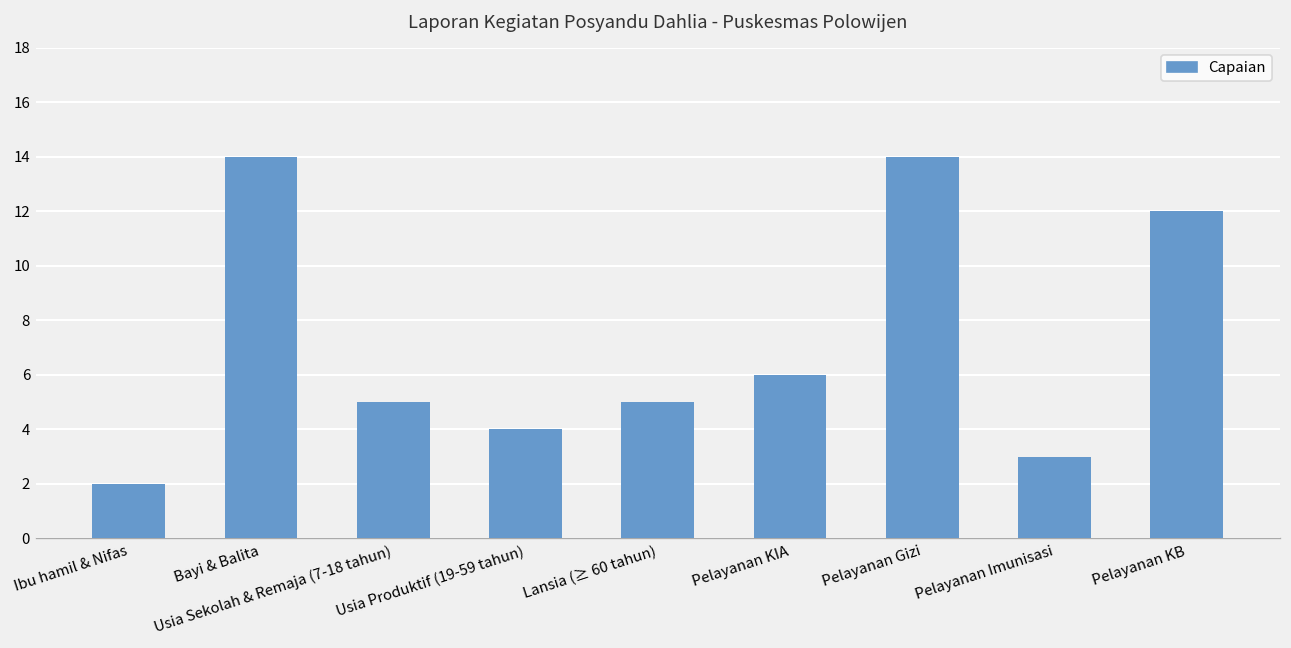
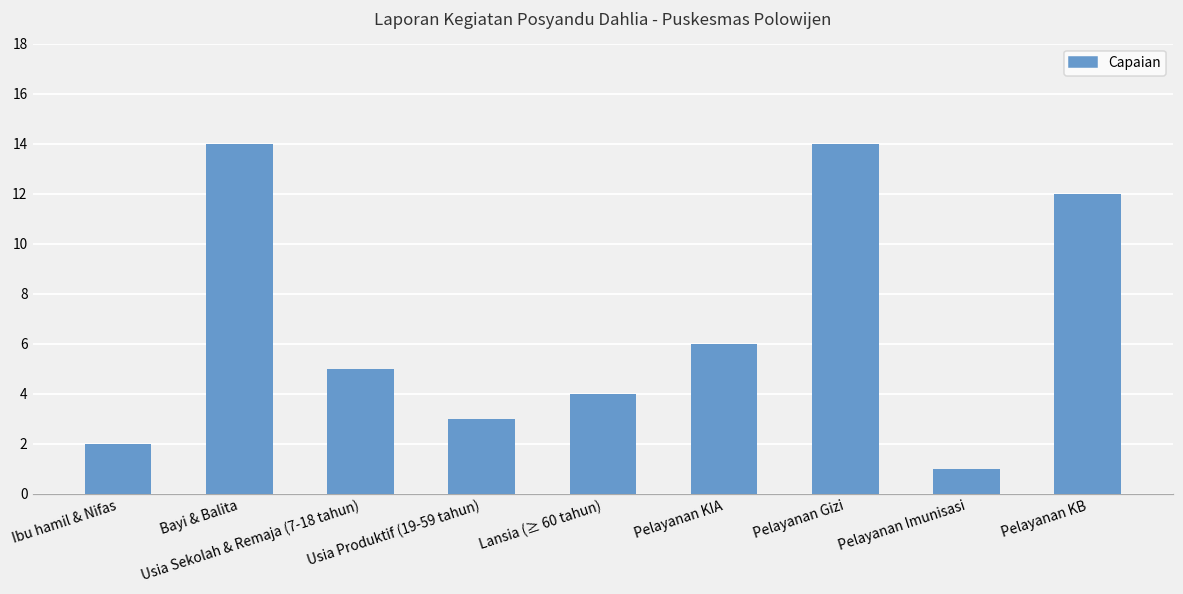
Usia Produktif (19-59 tahun): 4 -> 3
Lansia (≥ 60 tahun): 5 -> 4
Pelayanan Imunisasi: 3 -> 1
